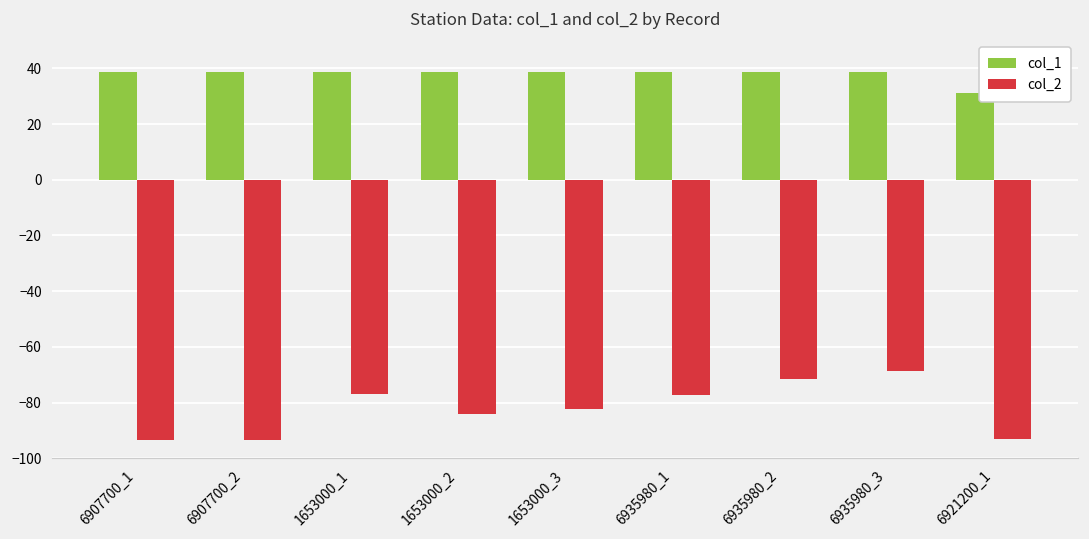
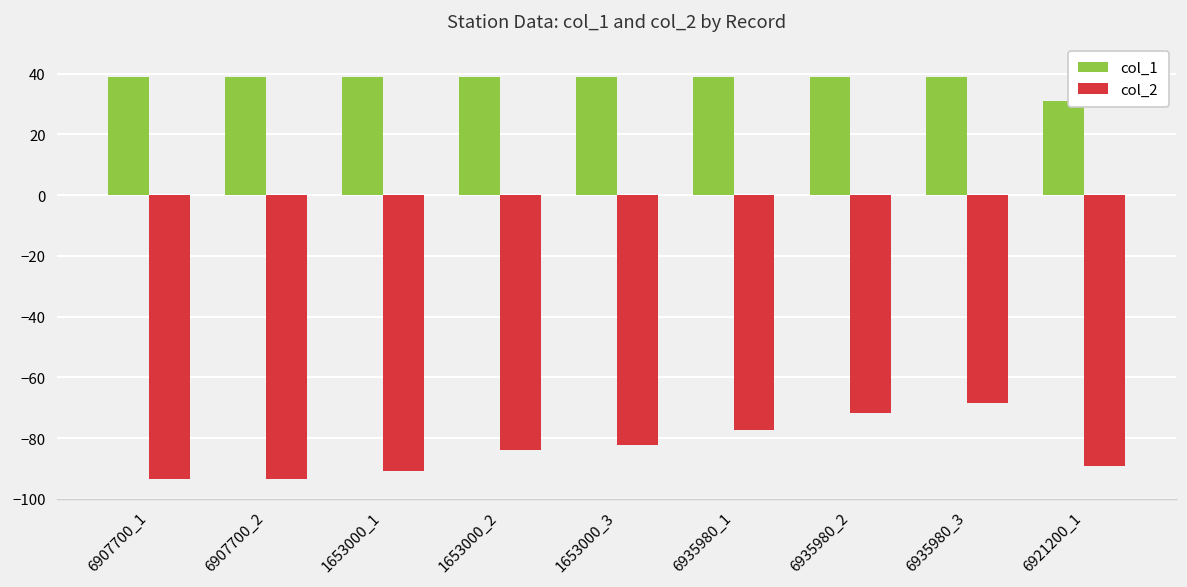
col_2, 1653000_1: -77 -> -91
col_2, 6921200_1: -93 -> -89
